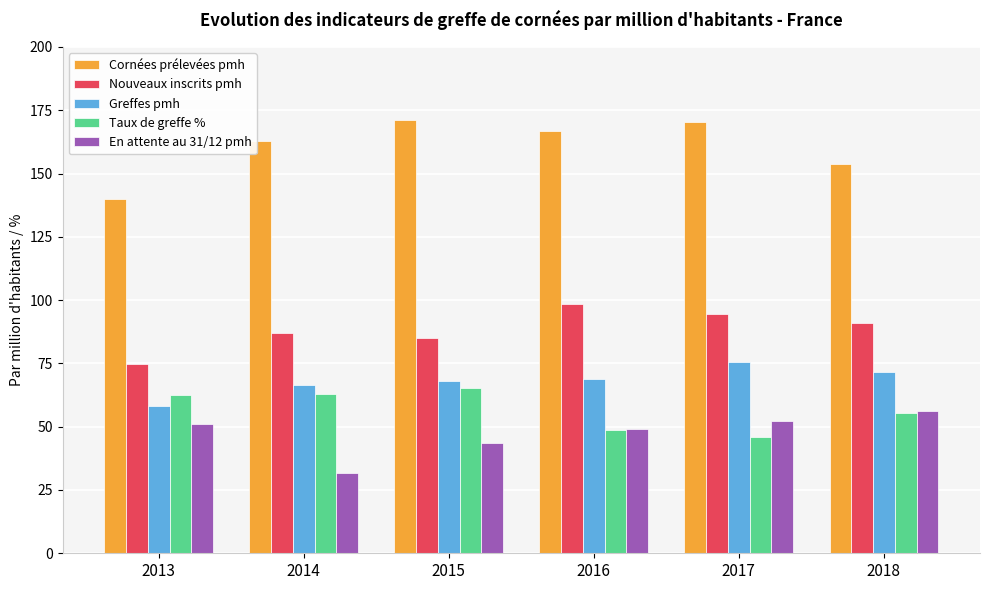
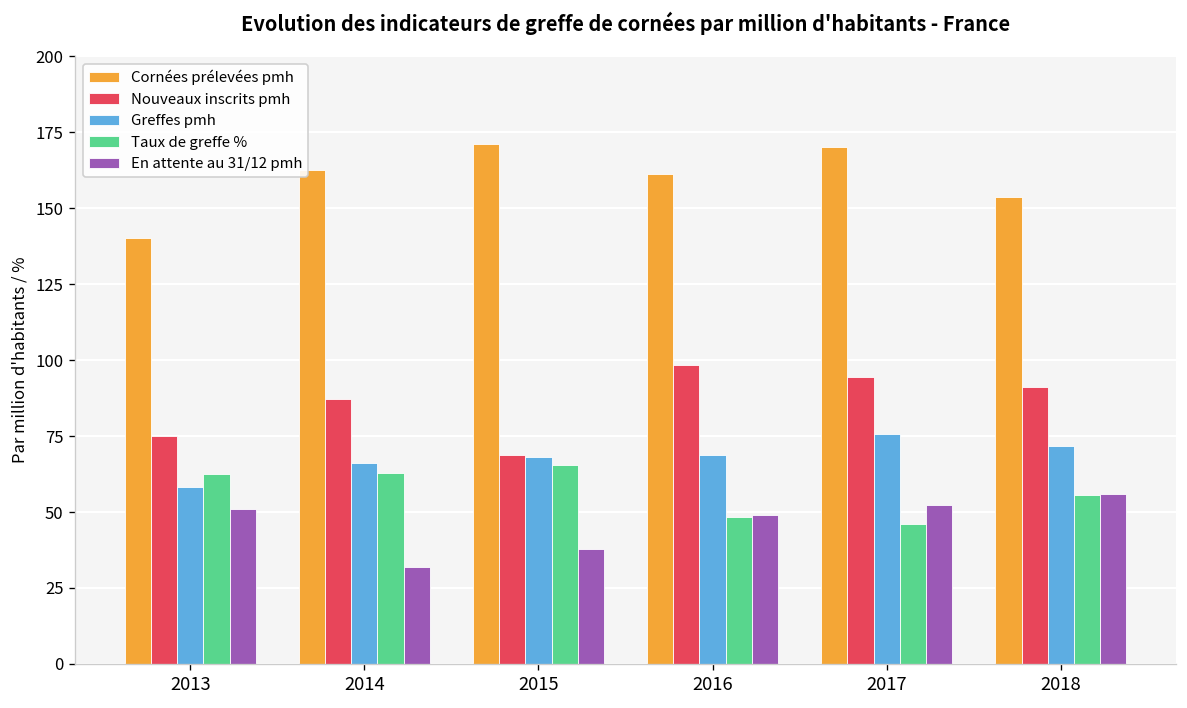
Nouveaux inscrits pmh, 2015: 85 -> 69
En attente au 31/12 pmh, 2015: 44 -> 38
Cornées prélevées pmh, 2016: 167 -> 161
